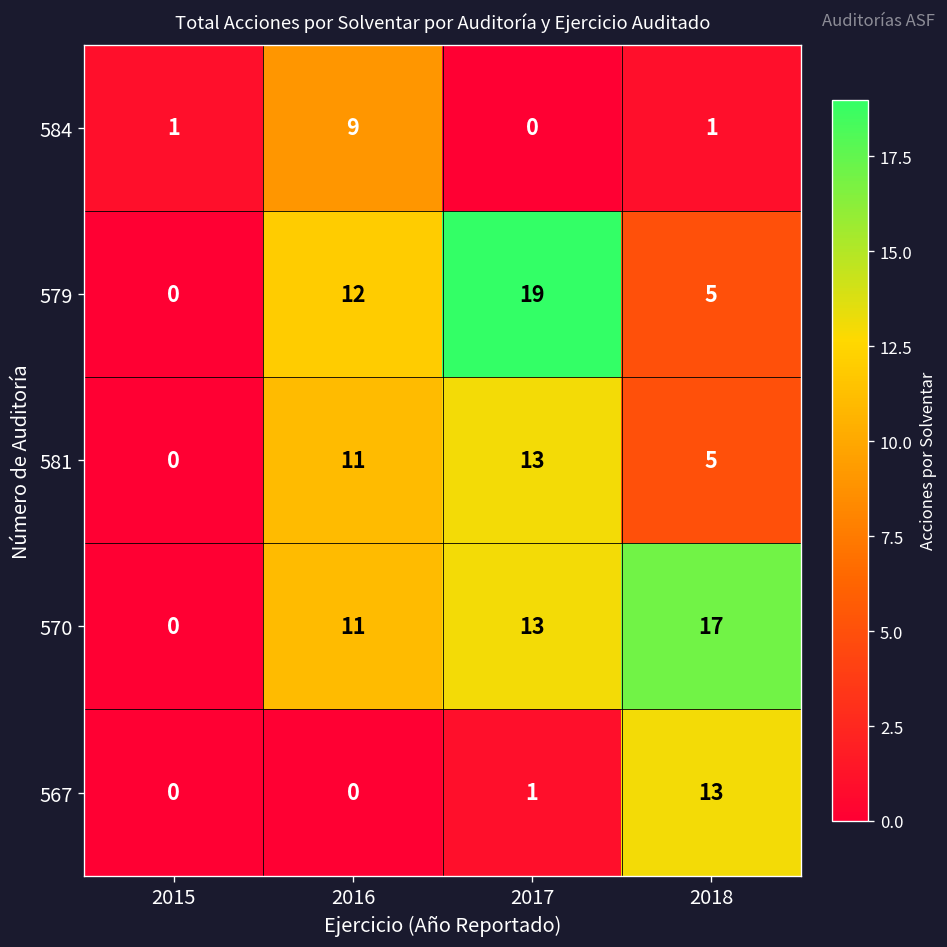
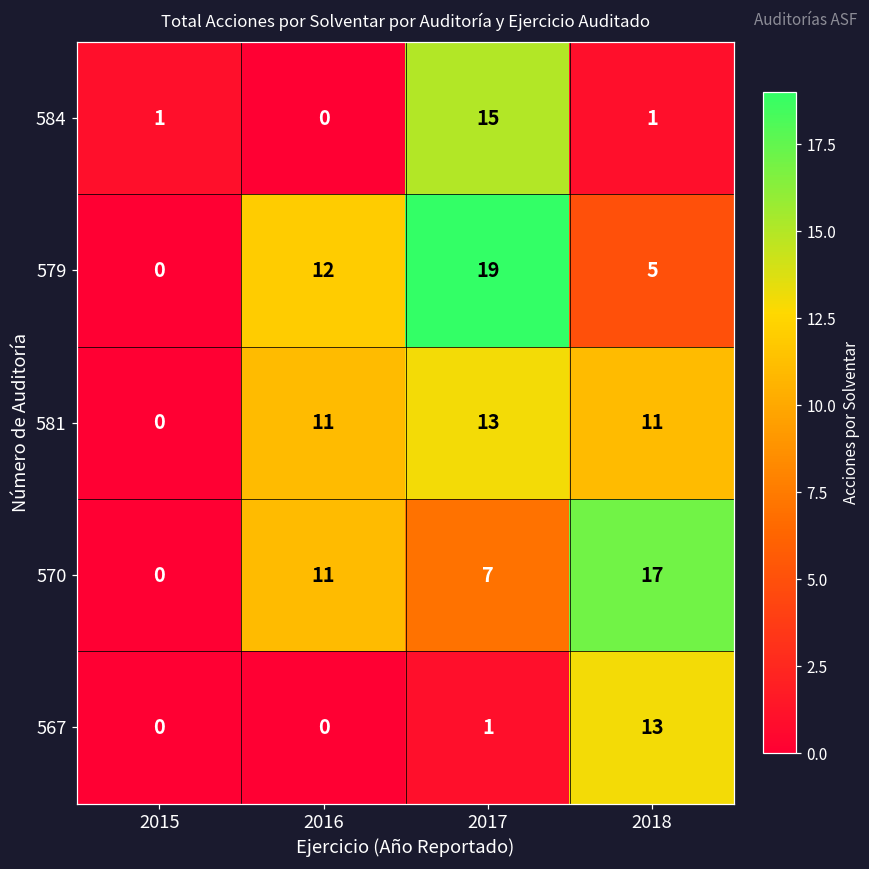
584, 2016: 9 -> 0
584, 2017: 0 -> 15
581, 2018: 5 -> 11
570, 2017: 13 -> 7
